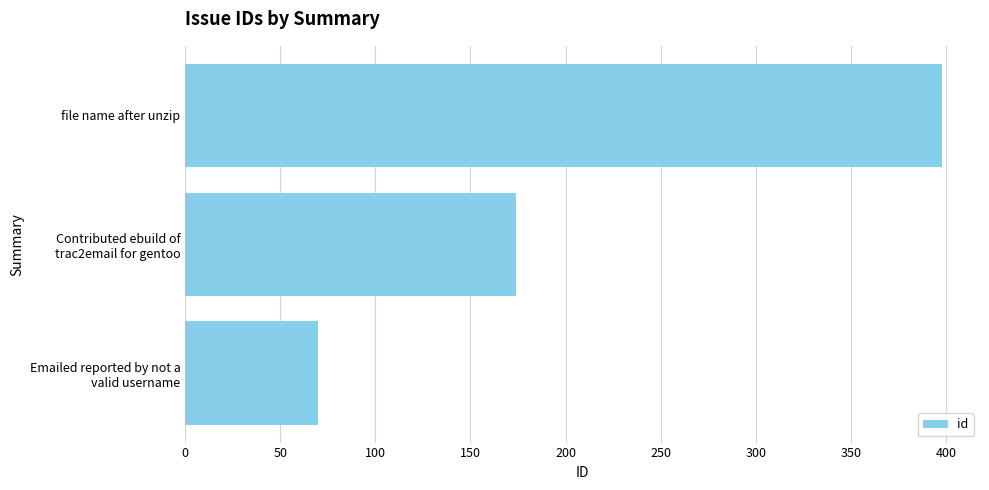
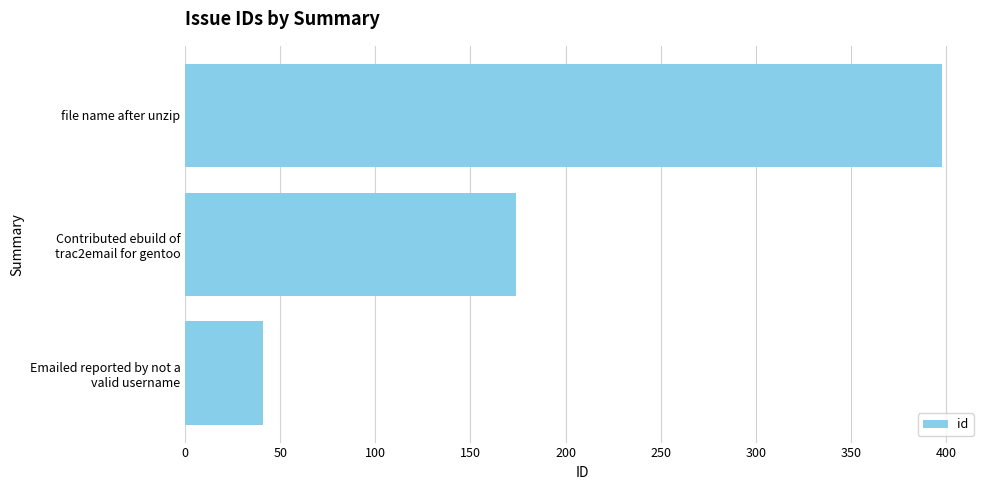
Emailed reported by not a valid username: 70 -> 41
